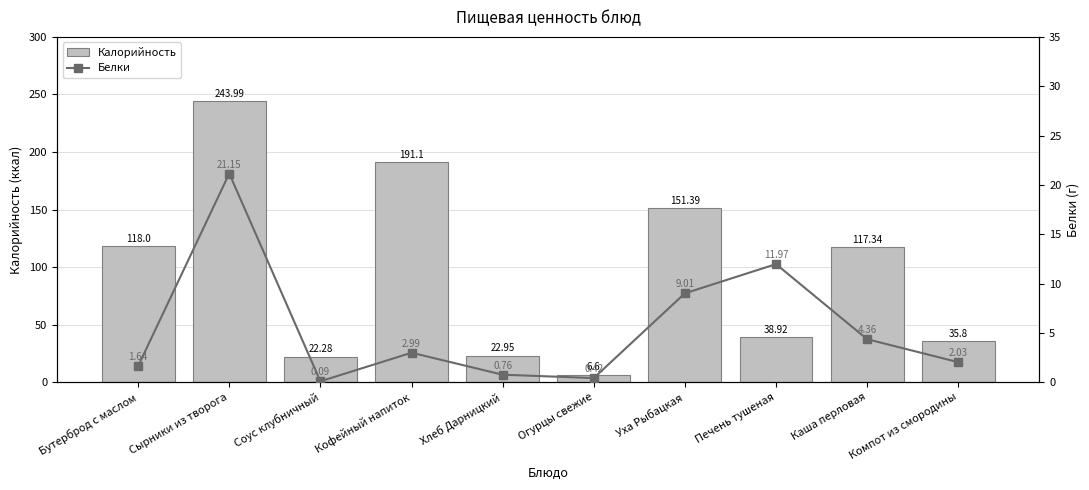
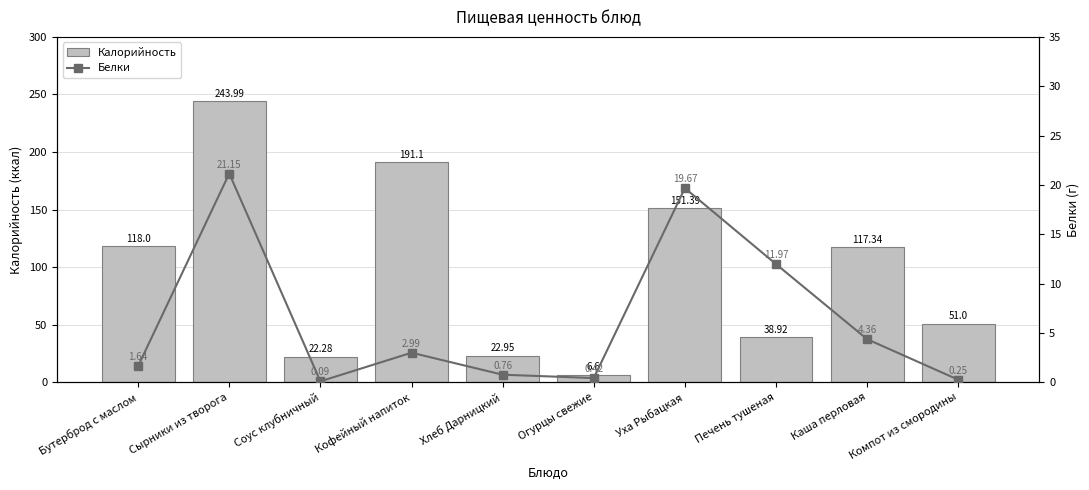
Калорийность, Компот из смородины: 35.8 -> 51.0
Белки, Уха Рыбацкая: 9.01 -> 19.67
Белки, Компот из смородины: 2.03 -> 0.25
